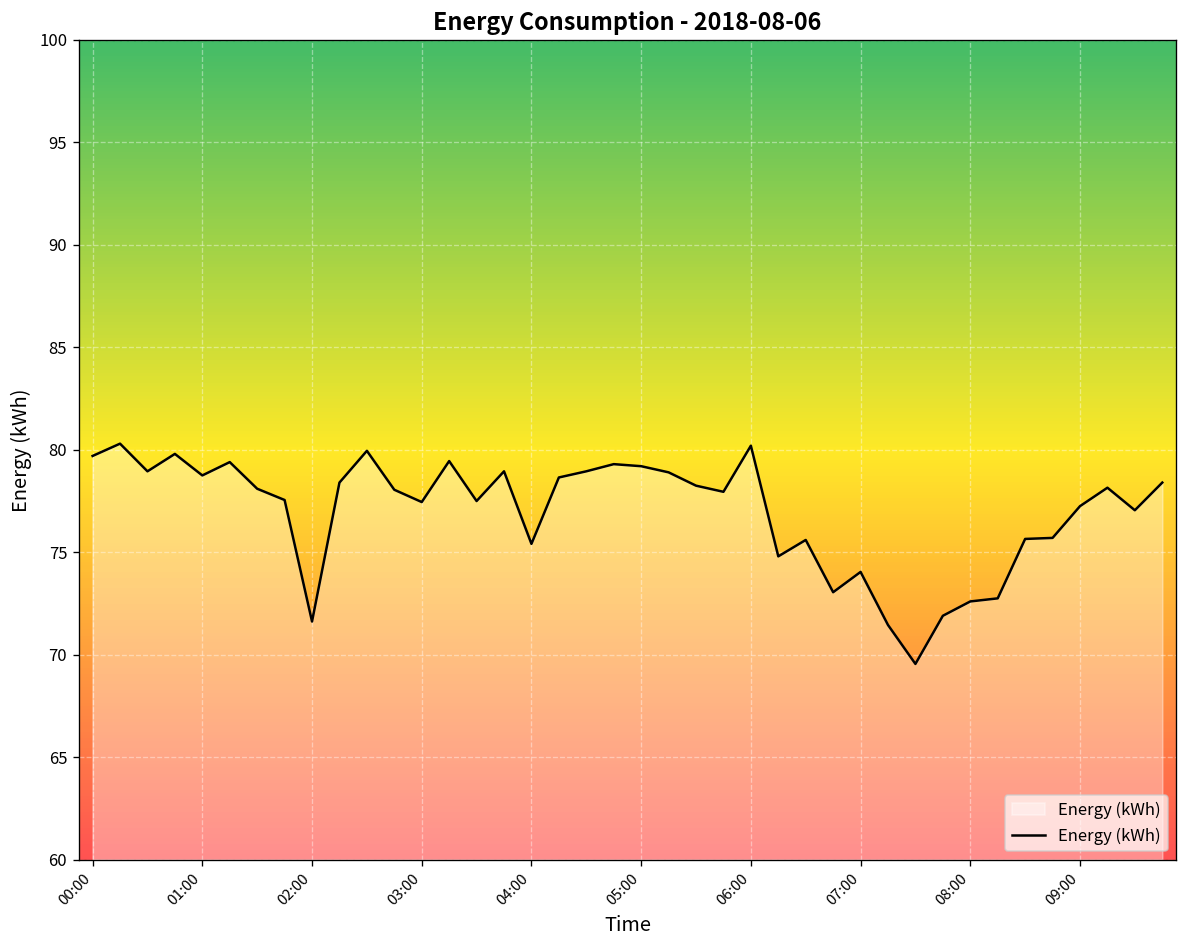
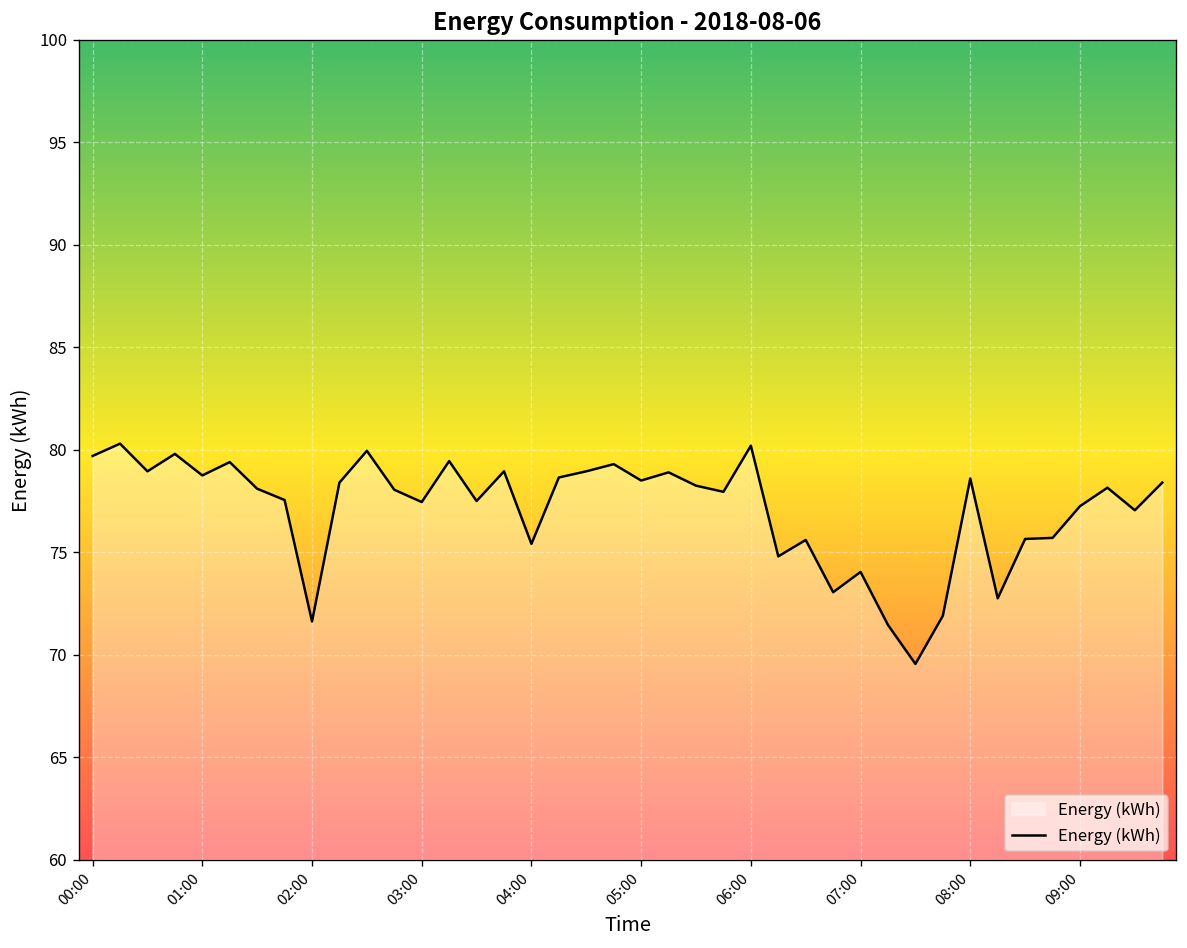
05:00: 79.2 -> 78.5
08:00: 72.6 -> 78.6
